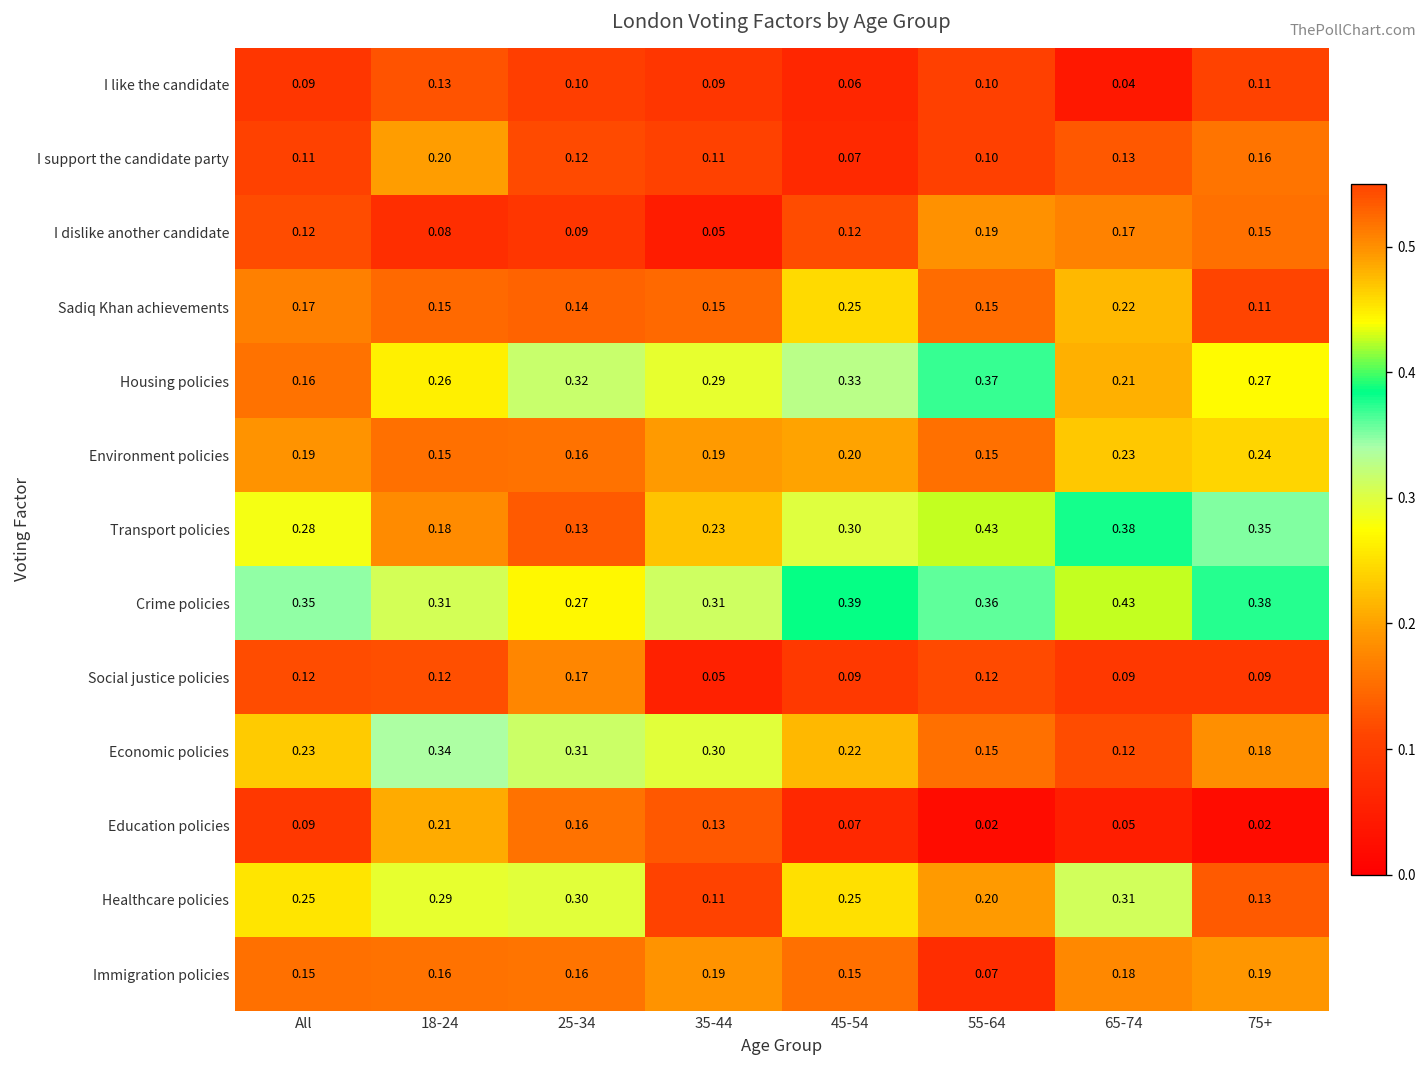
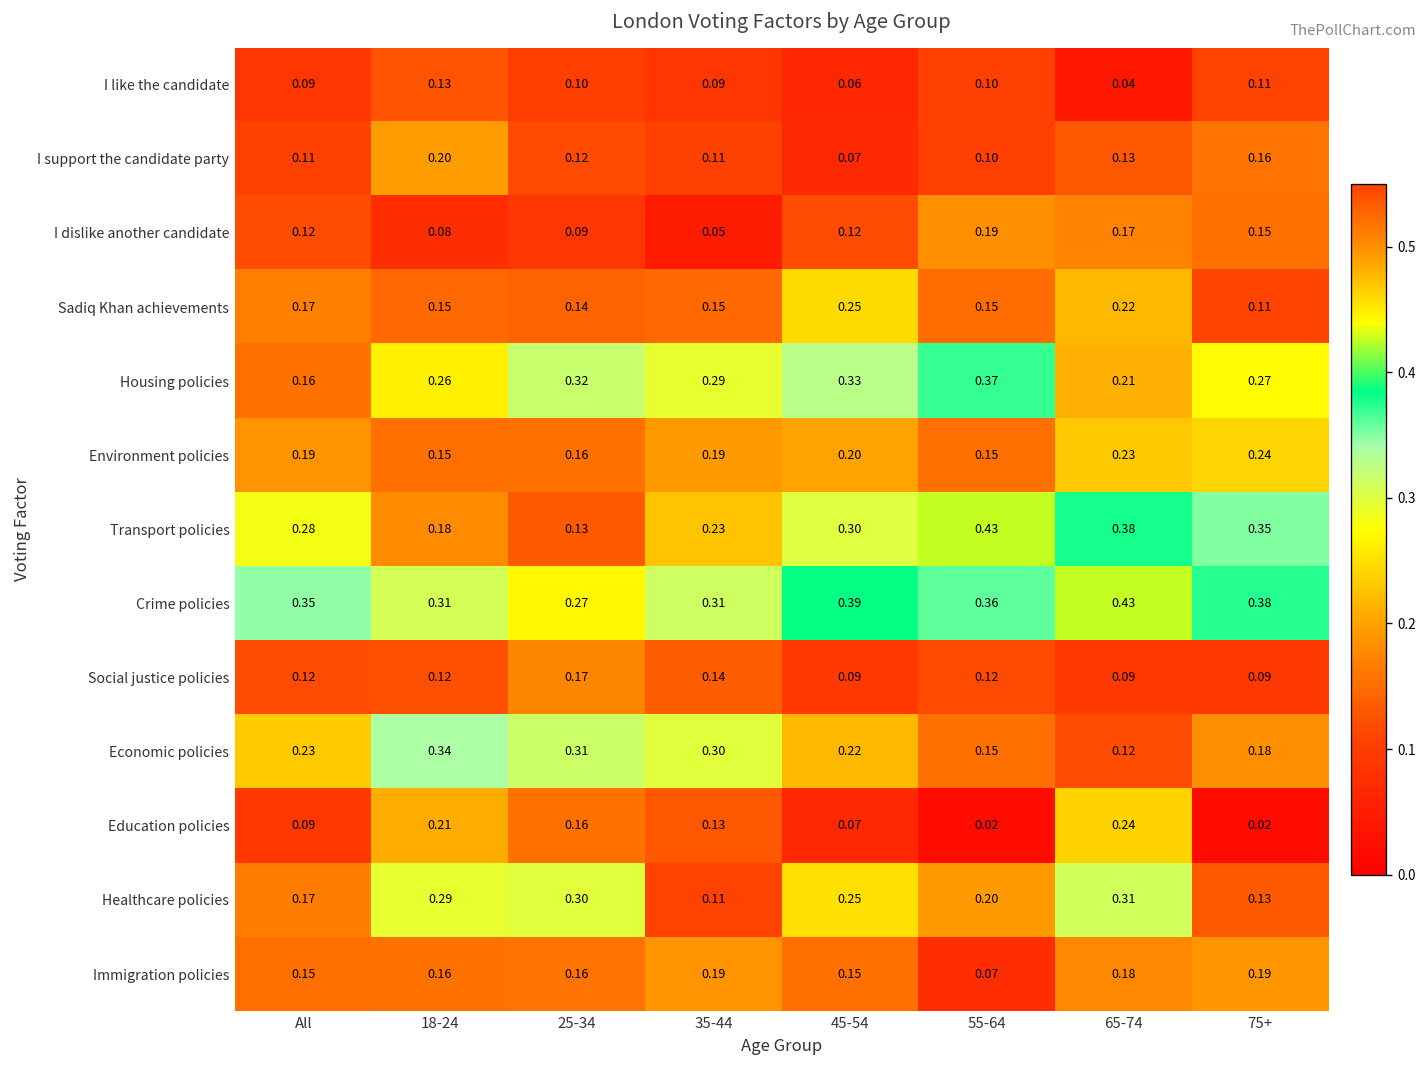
Social justice policies, 35-44: 0.05 -> 0.14
Education policies, 65-74: 0.05 -> 0.24
Healthcare policies, All: 0.25 -> 0.17
